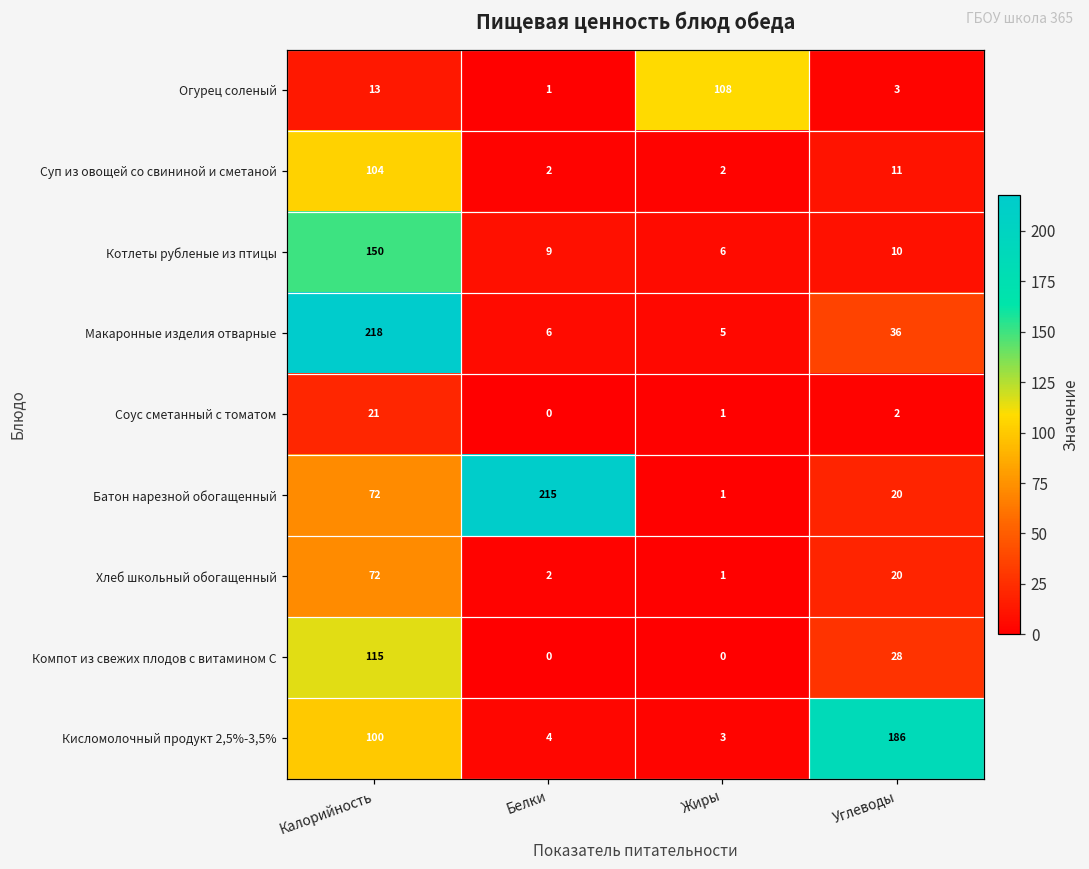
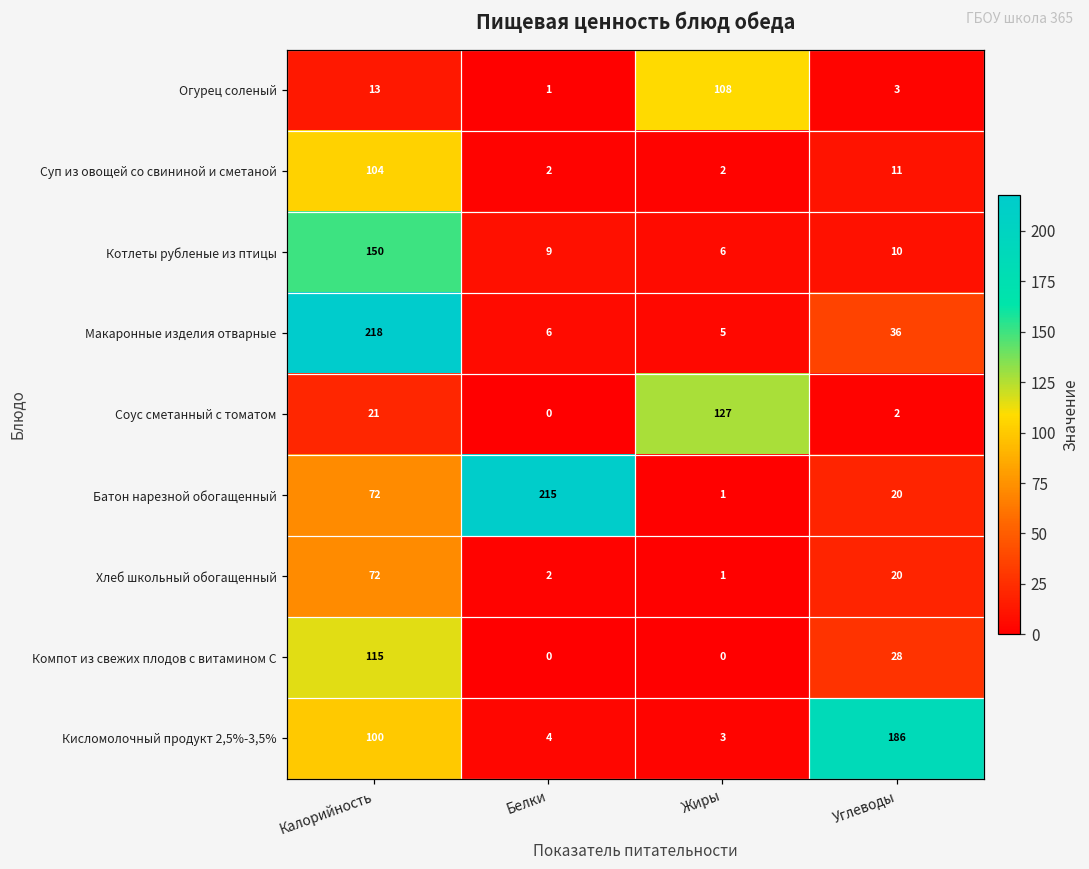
Соус сметанный с томатом, Жиры: 1 -> 127
